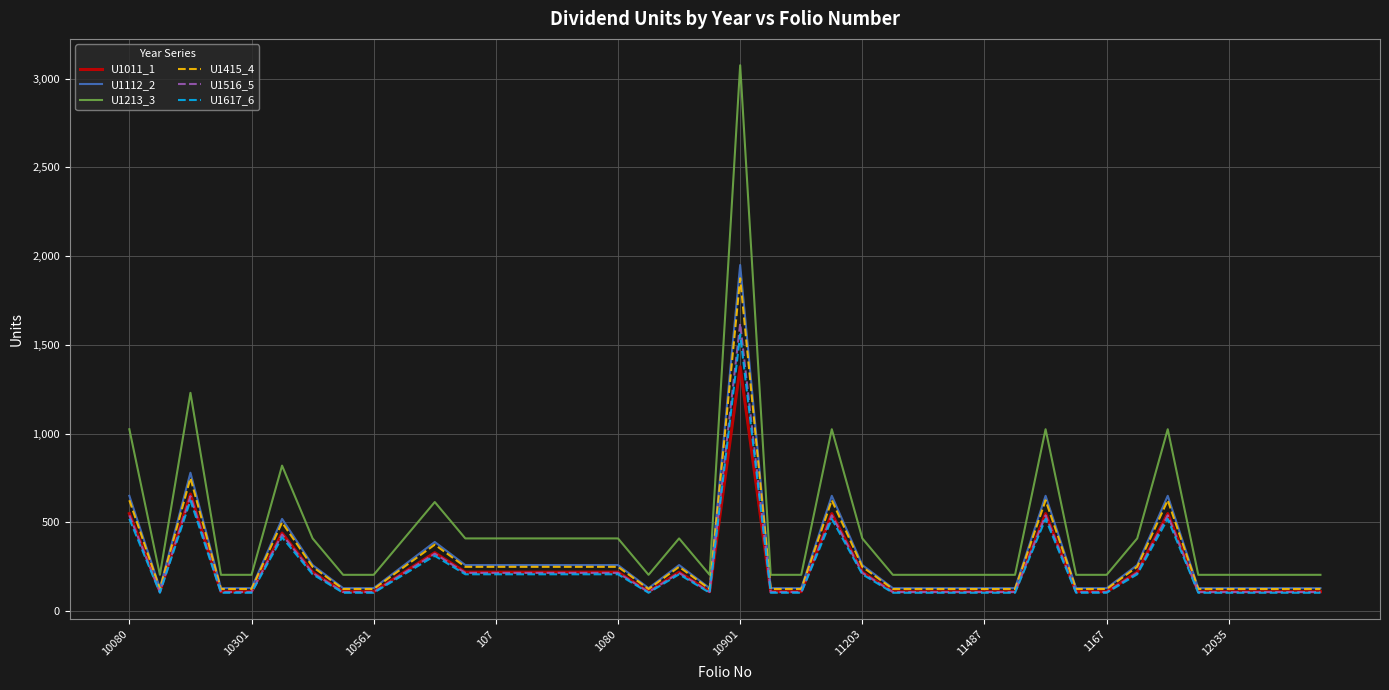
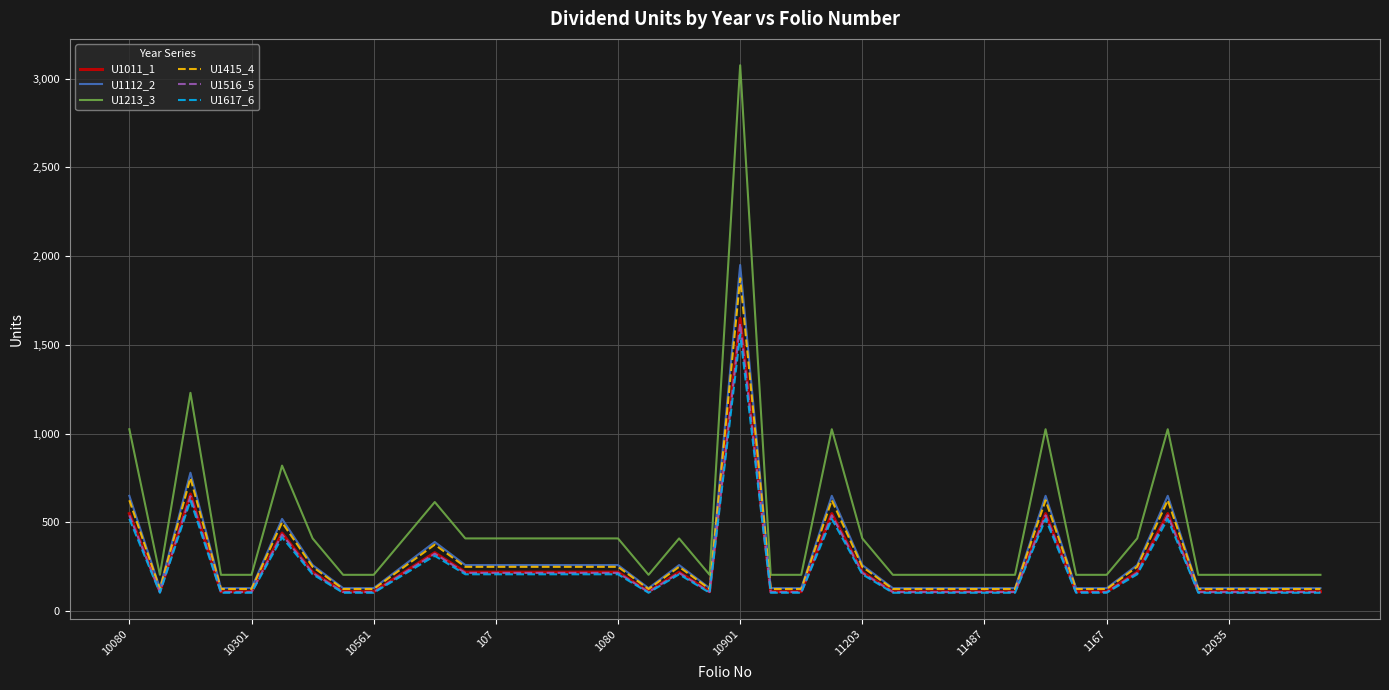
U1011_1, 10901: 1,380 -> 1,650
